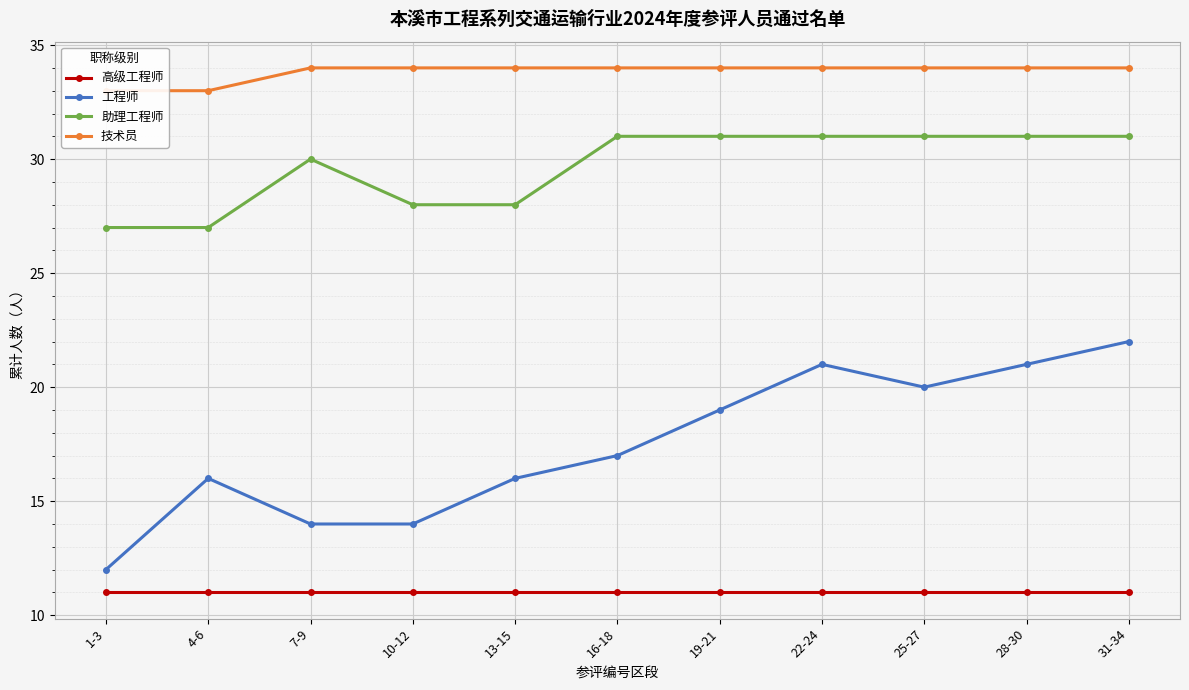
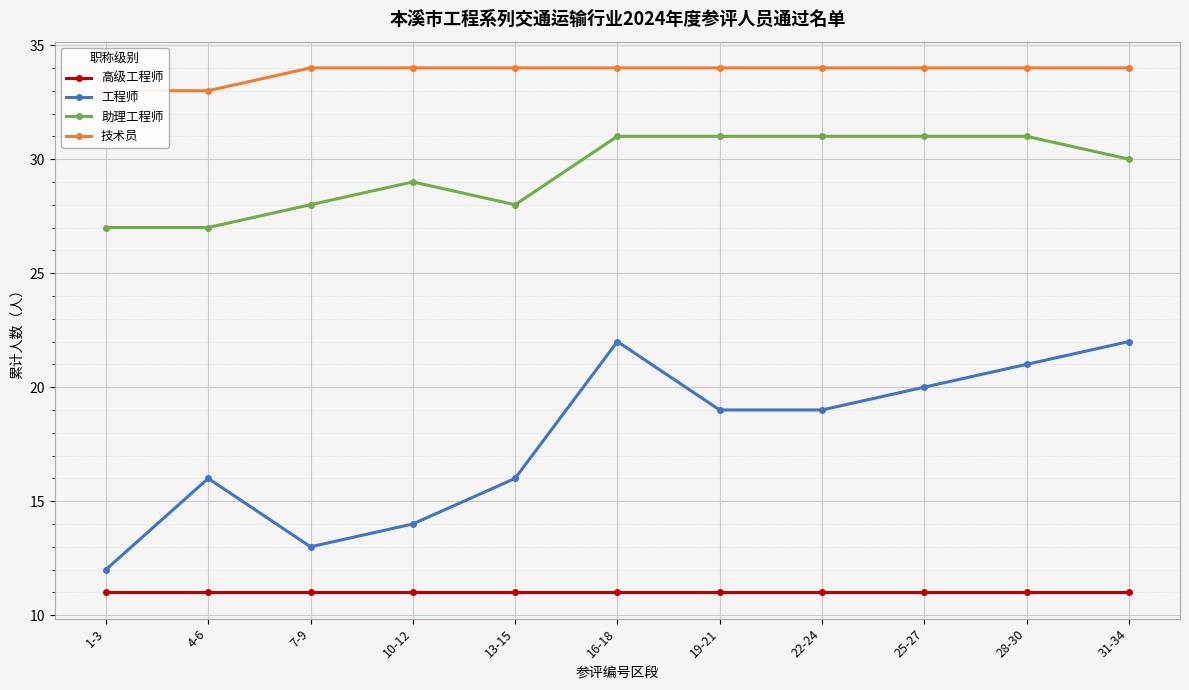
工程师, 7-9: 14 -> 13
助理工程师, 7-9: 30 -> 28
助理工程师, 10-12: 28 -> 29
工程师, 16-18: 17 -> 22
工程师, 22-24: 21 -> 19
助理工程师, 31-34: 31 -> 30
